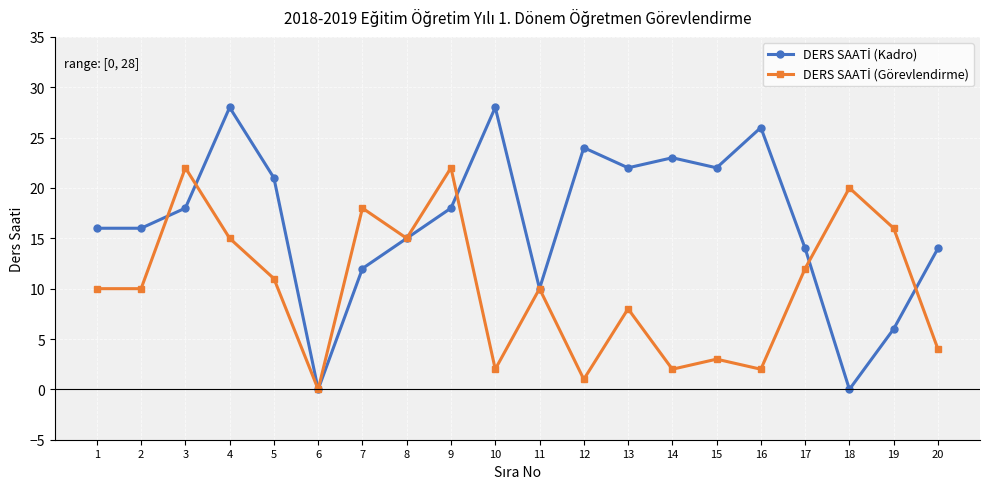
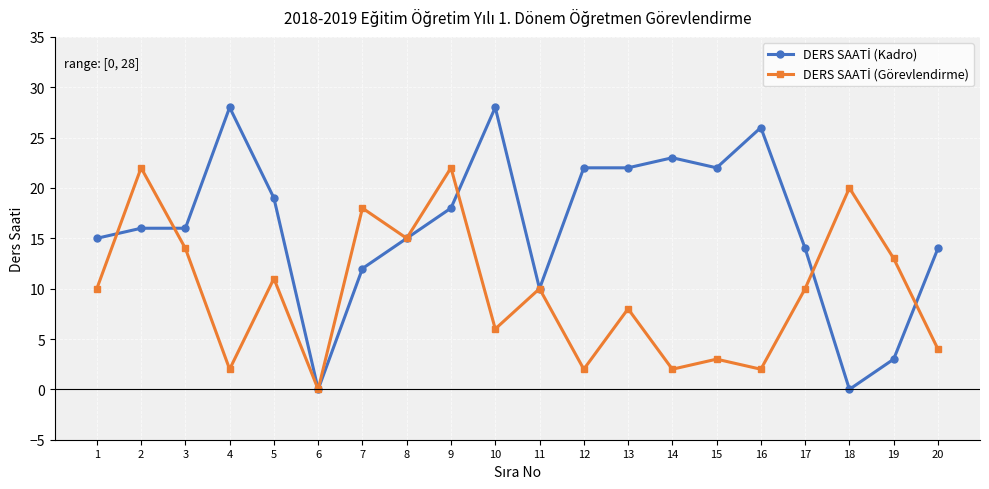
DERS SAATİ (Kadro), 1: 16 -> 15
DERS SAATİ (Görevlendirme), 2: 10 -> 22
DERS SAATİ (Kadro), 3: 18 -> 16
DERS SAATİ (Görevlendirme), 3: 22 -> 14
DERS SAATİ (Görevlendirme), 4: 15 -> 2
DERS SAATİ (Kadro), 5: 21 -> 19
DERS SAATİ (Görevlendirme), 10: 2 -> 6
DERS SAATİ (Kadro), 12: 24 -> 22
DERS SAATİ (Görevlendirme), 12: 1 -> 2
DERS SAATİ (Görevlendirme), 17: 12 -> 10
DERS SAATİ (Kadro), 19: 6 -> 3
DERS SAATİ (Görevlendirme), 19: 16 -> 13
